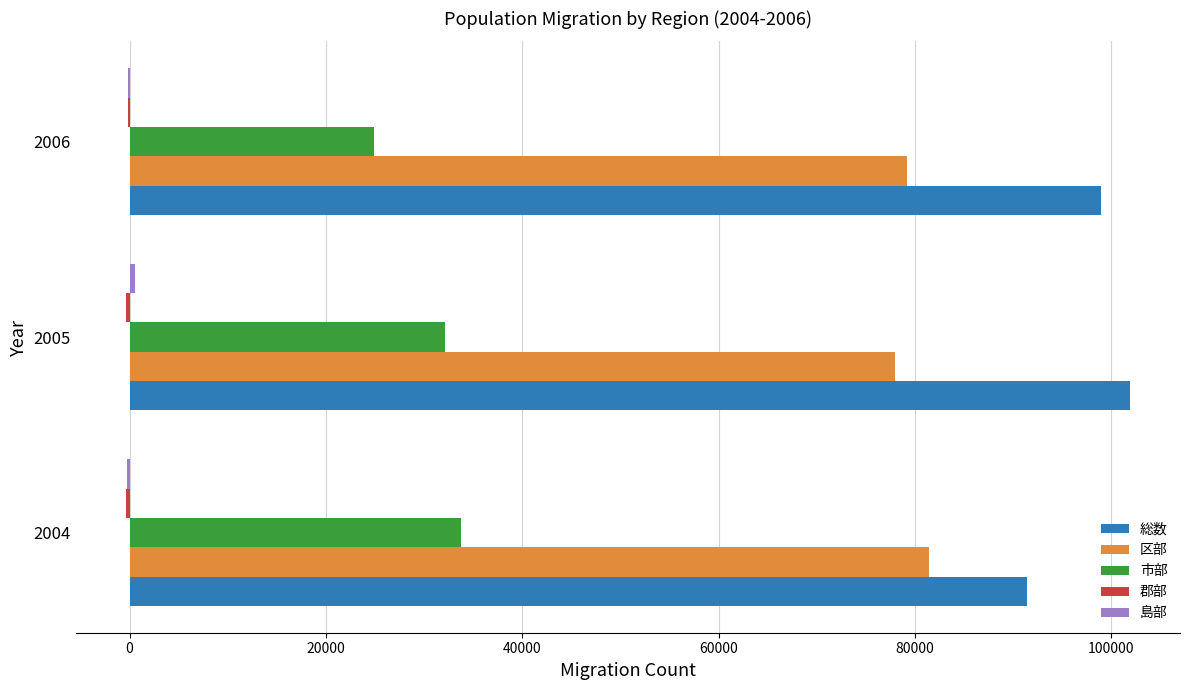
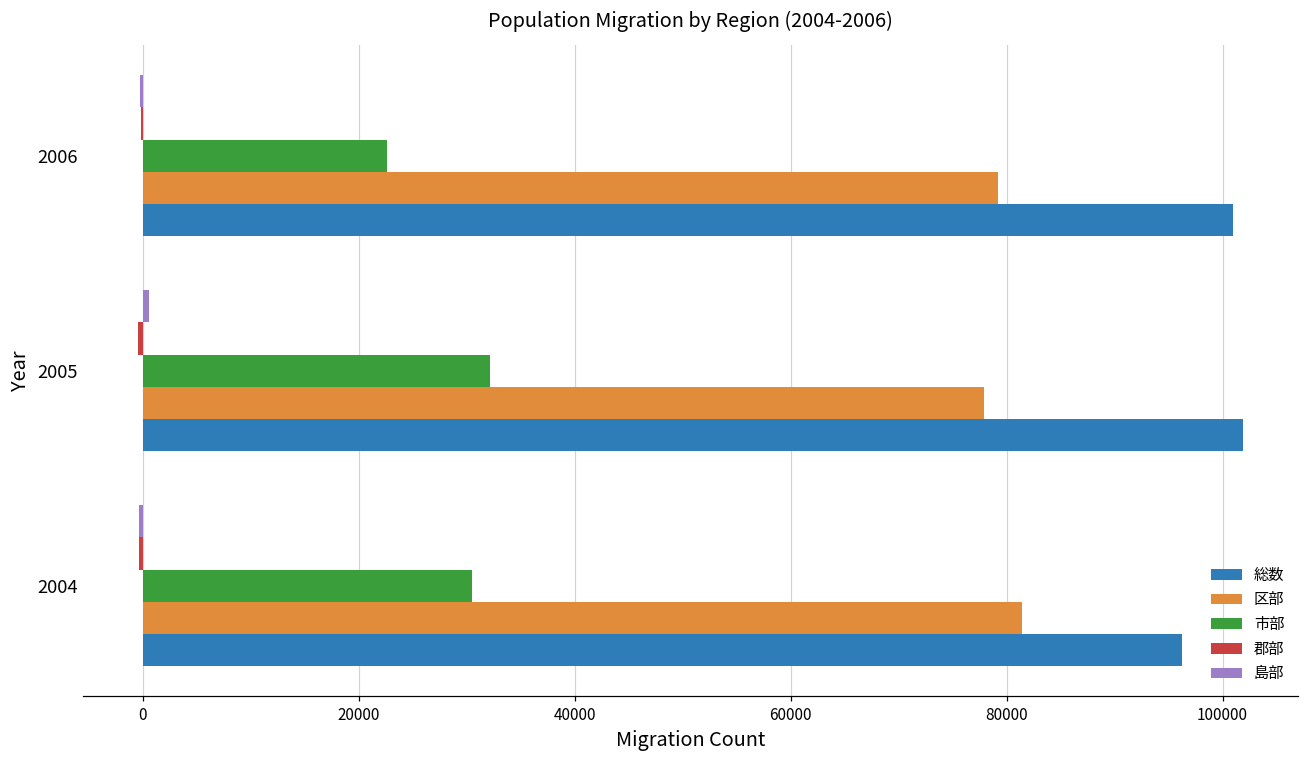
市部, 2006: 25000 -> 23000
総数, 2006: 99000 -> 101000
市部, 2004: 34000 -> 30000
総数, 2004: 91000 -> 96000
